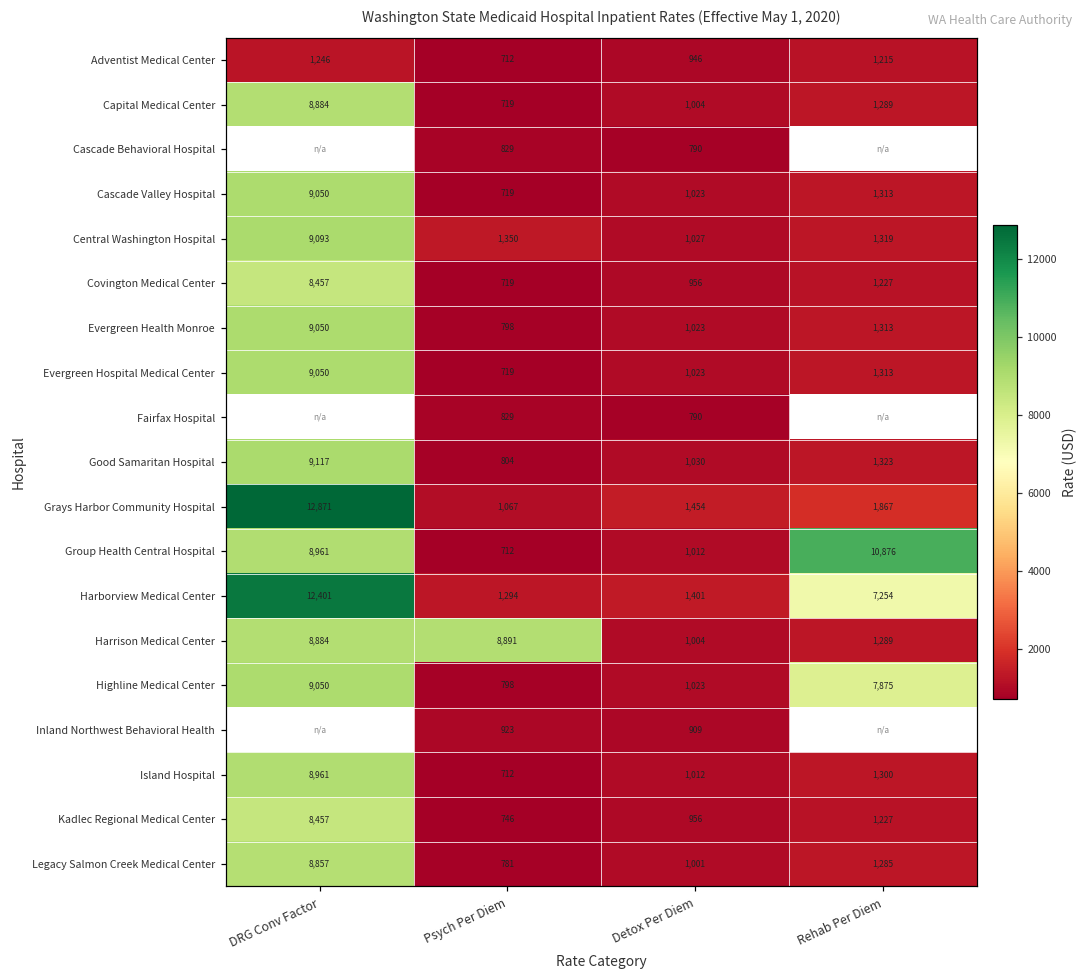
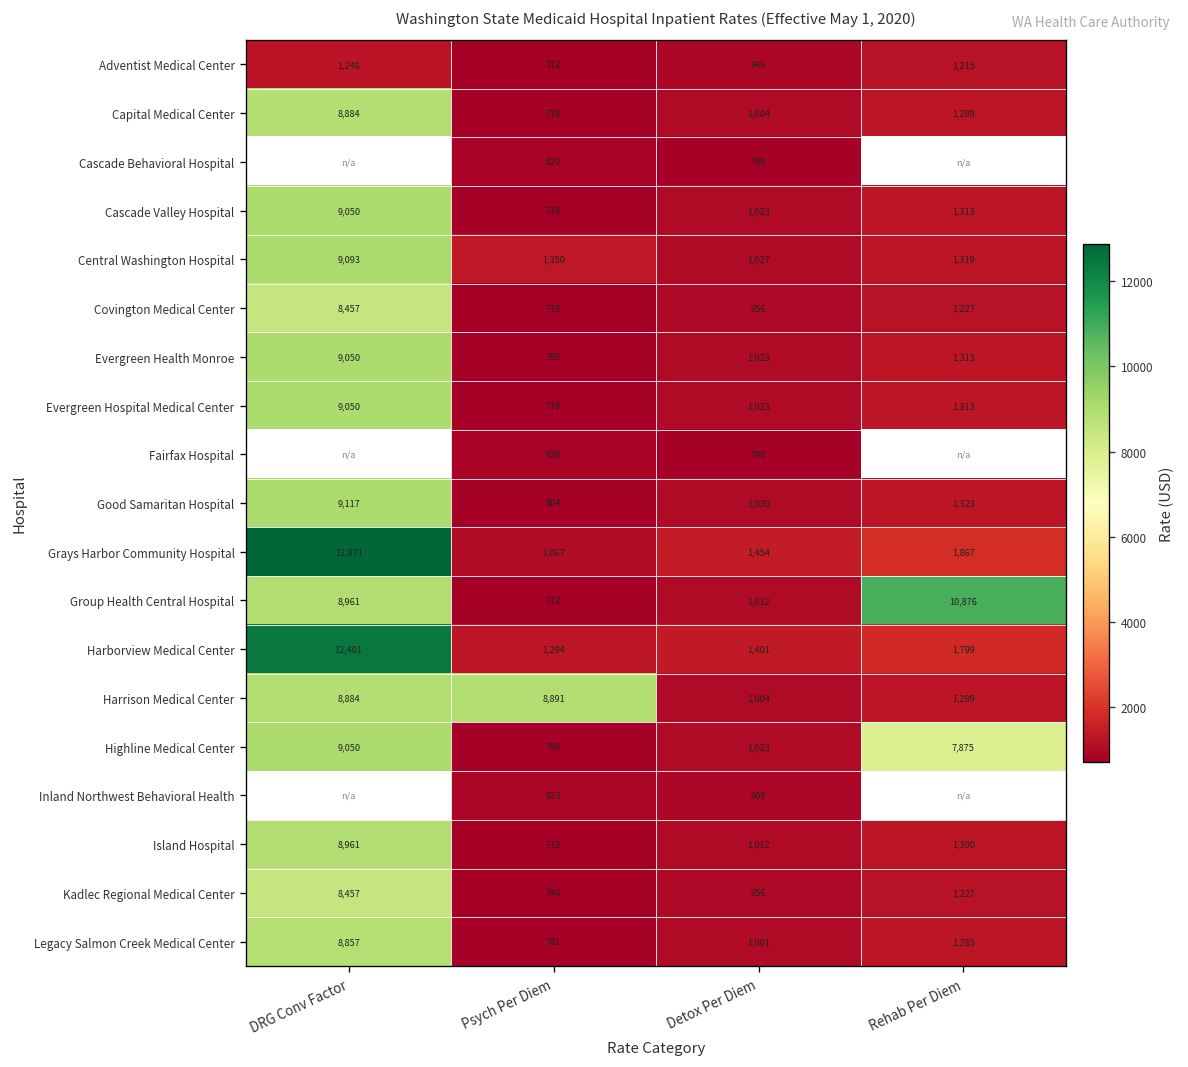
Harborview Medical Center, Rehab Per Diem: 7,254 -> 1,799
